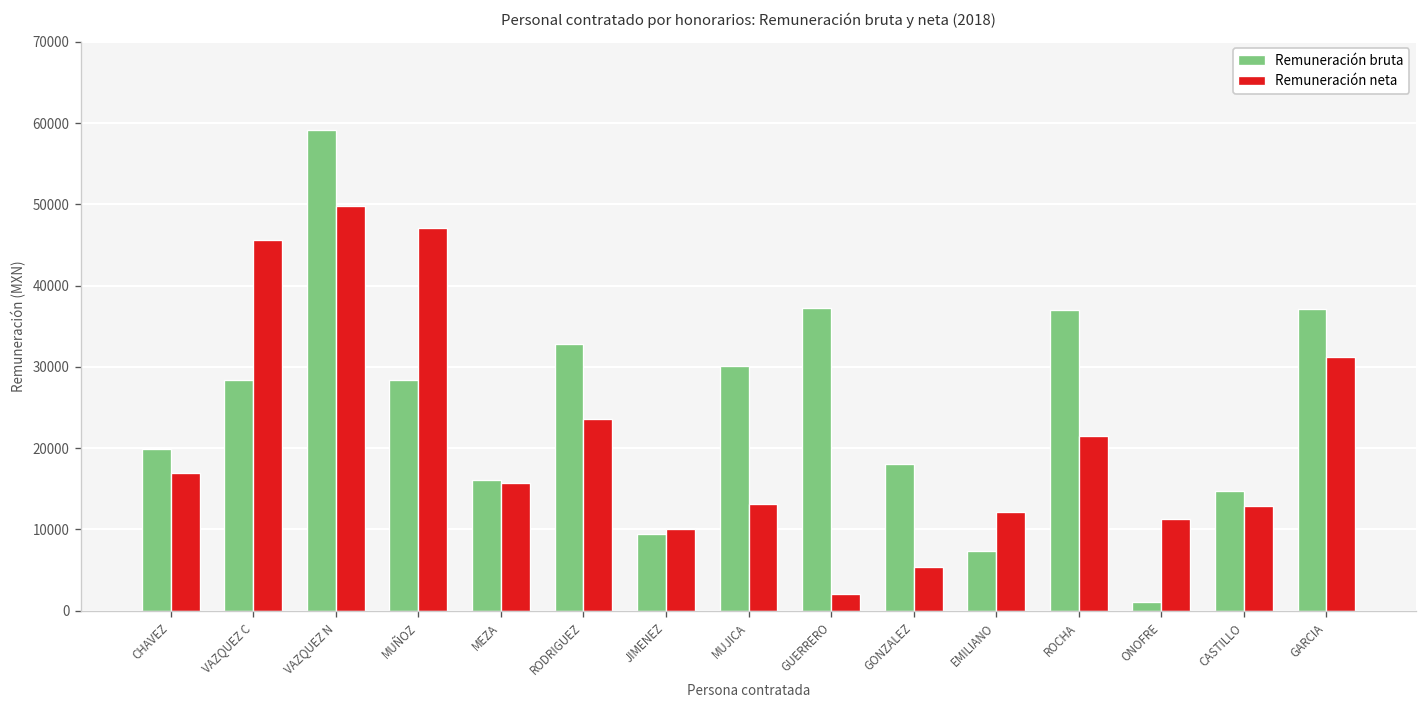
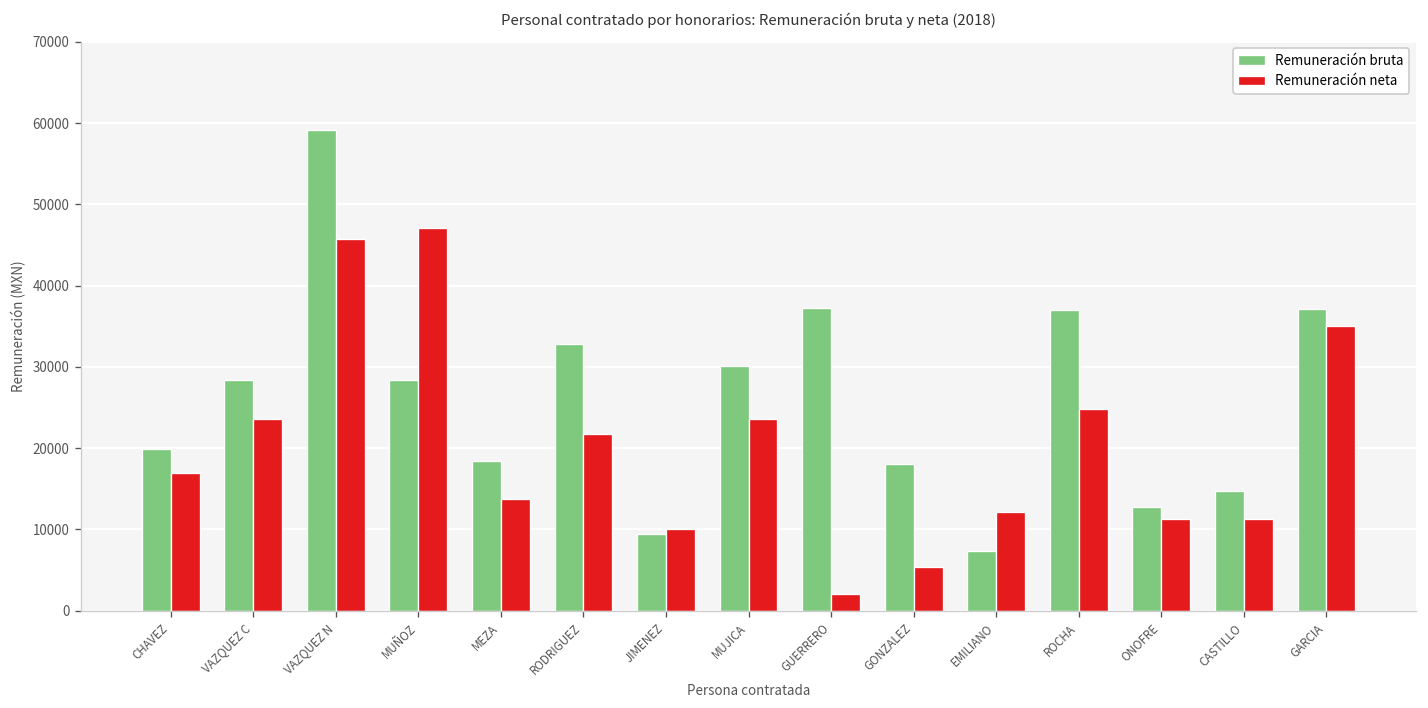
Remuneración neta, VAZQUEZ C: 46000 -> 24000
Remuneración neta, VAZQUEZ N: 50000 -> 46000
Remuneración bruta, MEZA: 16000 -> 18000
Remuneración neta, MEZA: 16000 -> 14000
Remuneración neta, RODRIGUEZ: 24000 -> 22000
Remuneración neta, MUJICA: 13000 -> 24000
Remuneración neta, ROCHA: 22000 -> 25000
Remuneración bruta, ONOFRE: 1000 -> 13000
Remuneración neta, CASTILLO: 13000 -> 11000
Remuneración neta, GARCIA: 31000 -> 35000
